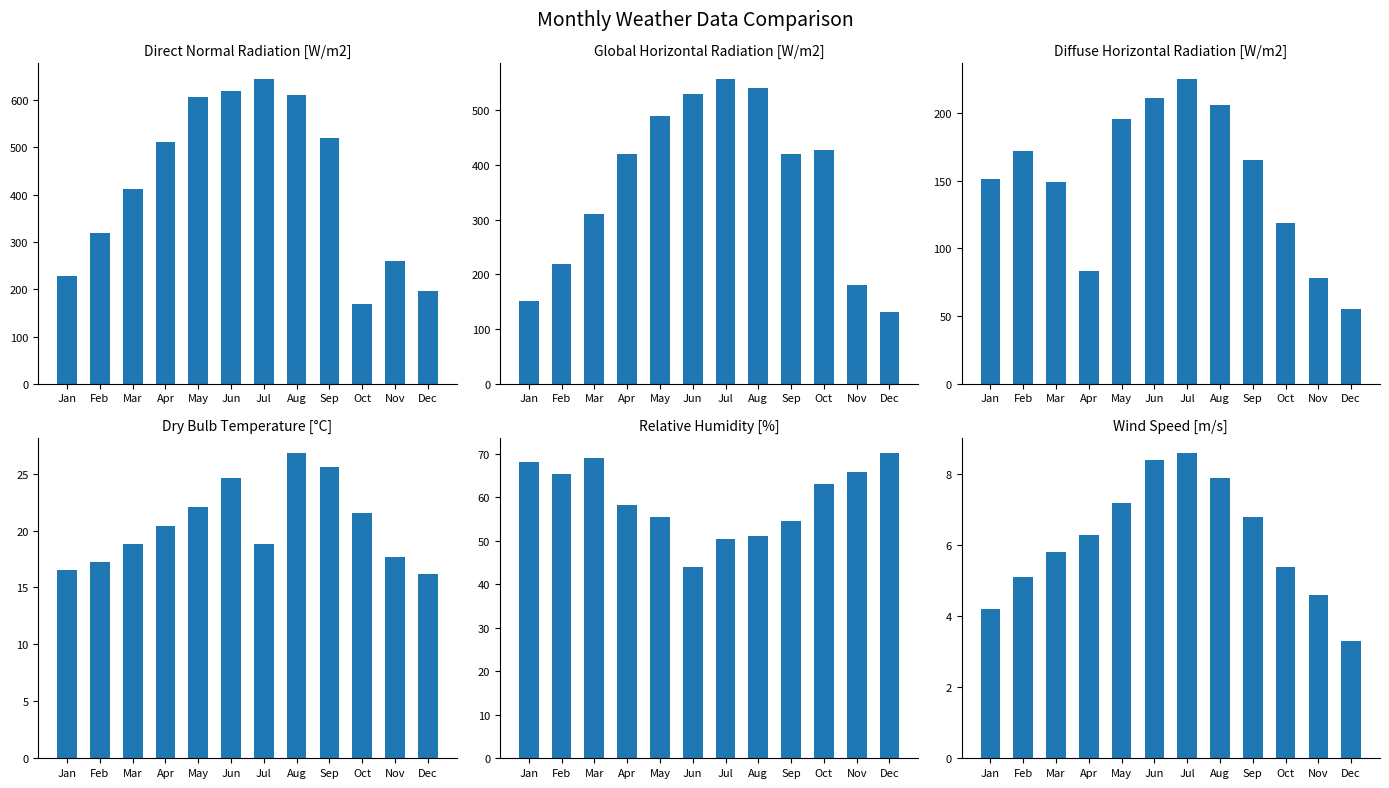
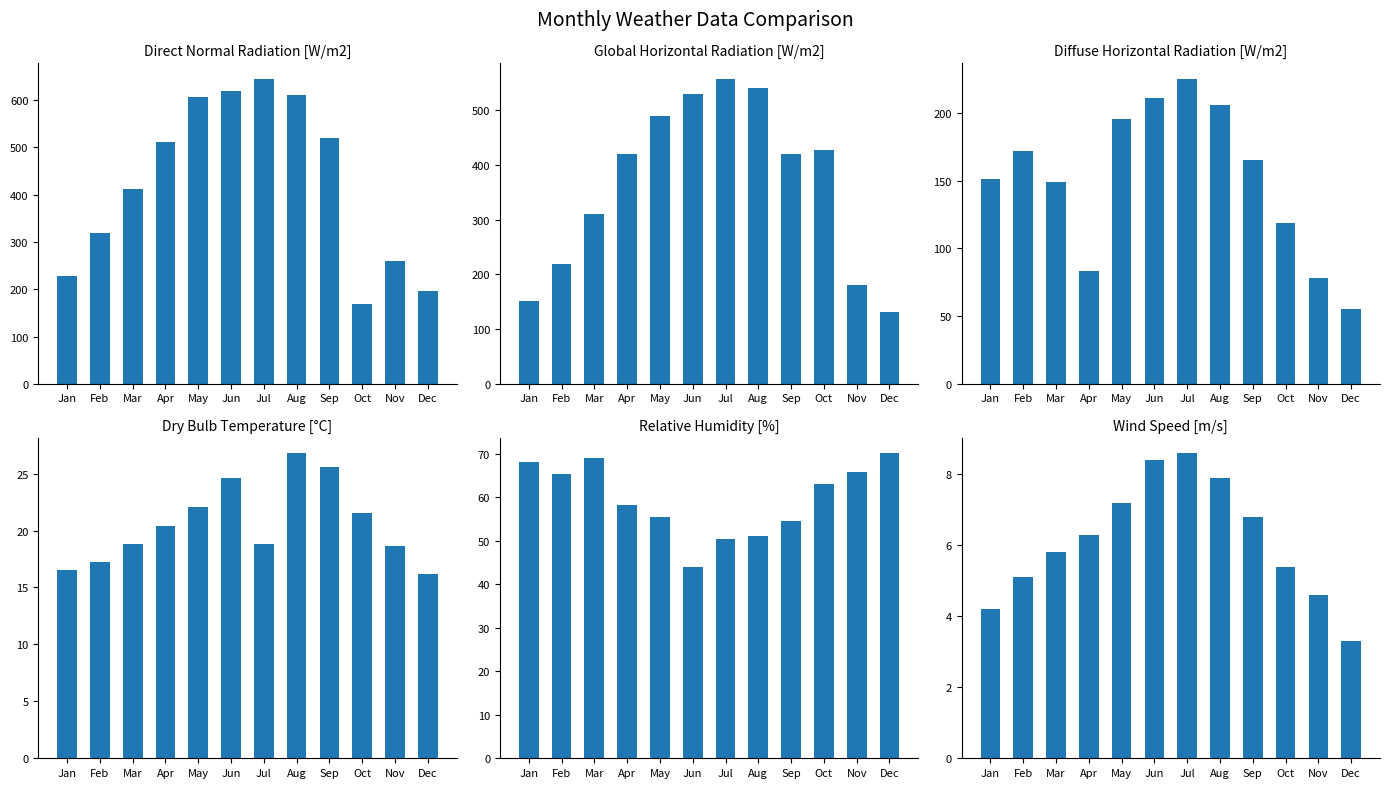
Dry Bulb Temperature [°C], Nov: 17.7 -> 18.6
